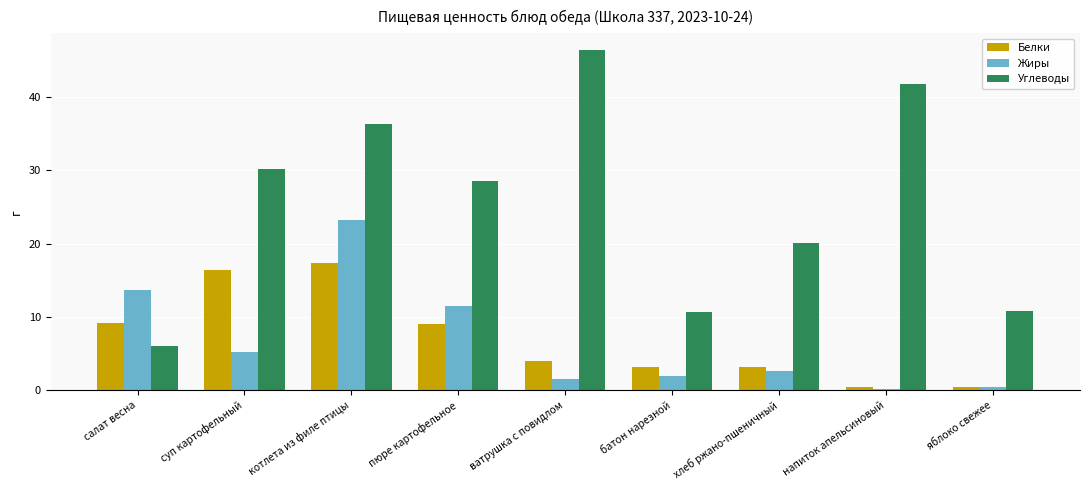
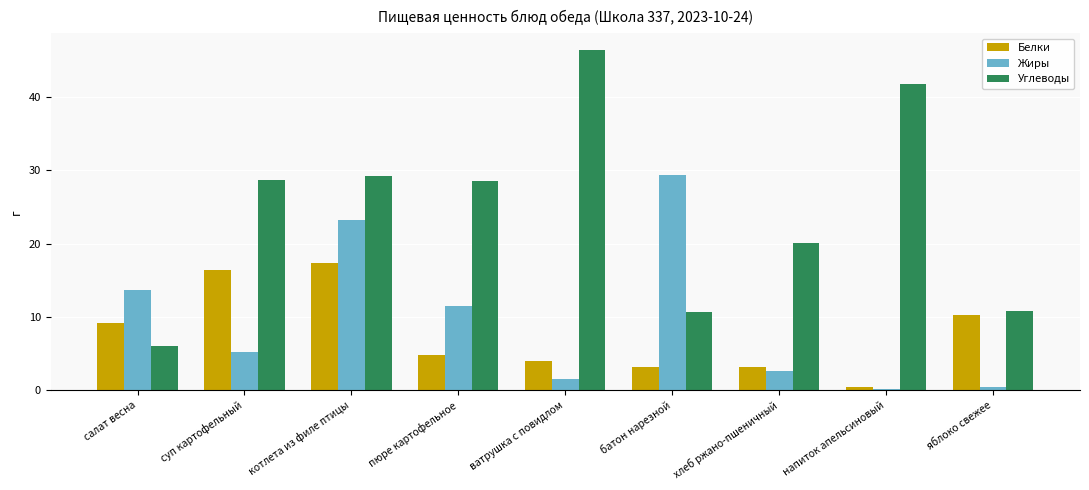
Углеводы, суп картофельный: 30 -> 29
Углеводы, котлета из филе птицы: 36 -> 29
Белки, пюре картофельное: 9 -> 5
Жиры, батон нарезной: 2 -> 29
Белки, яблоко свежее: 0 -> 10
